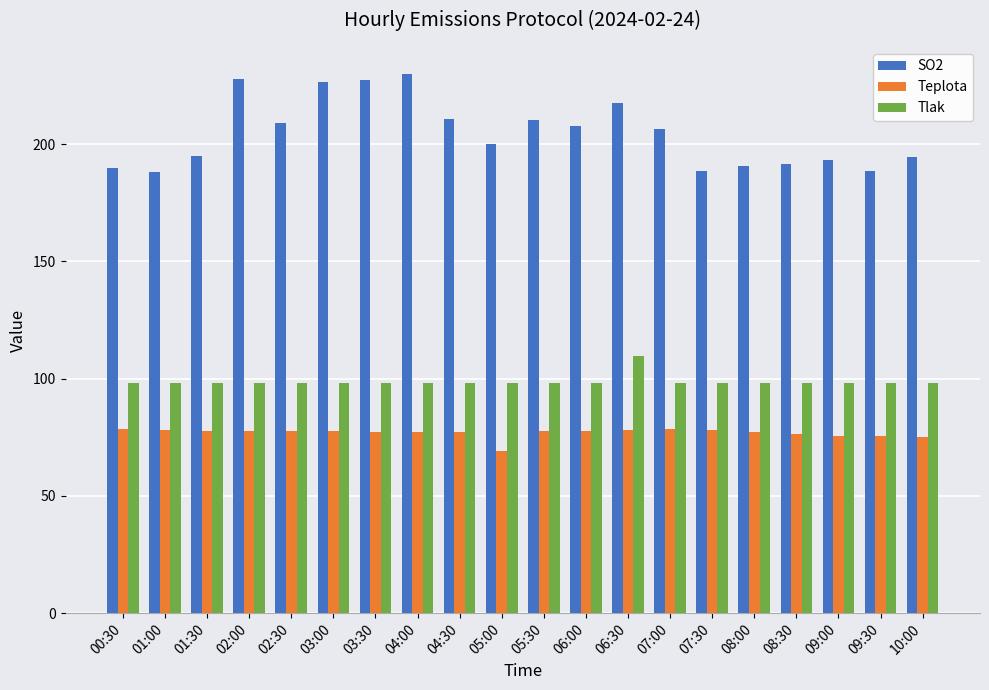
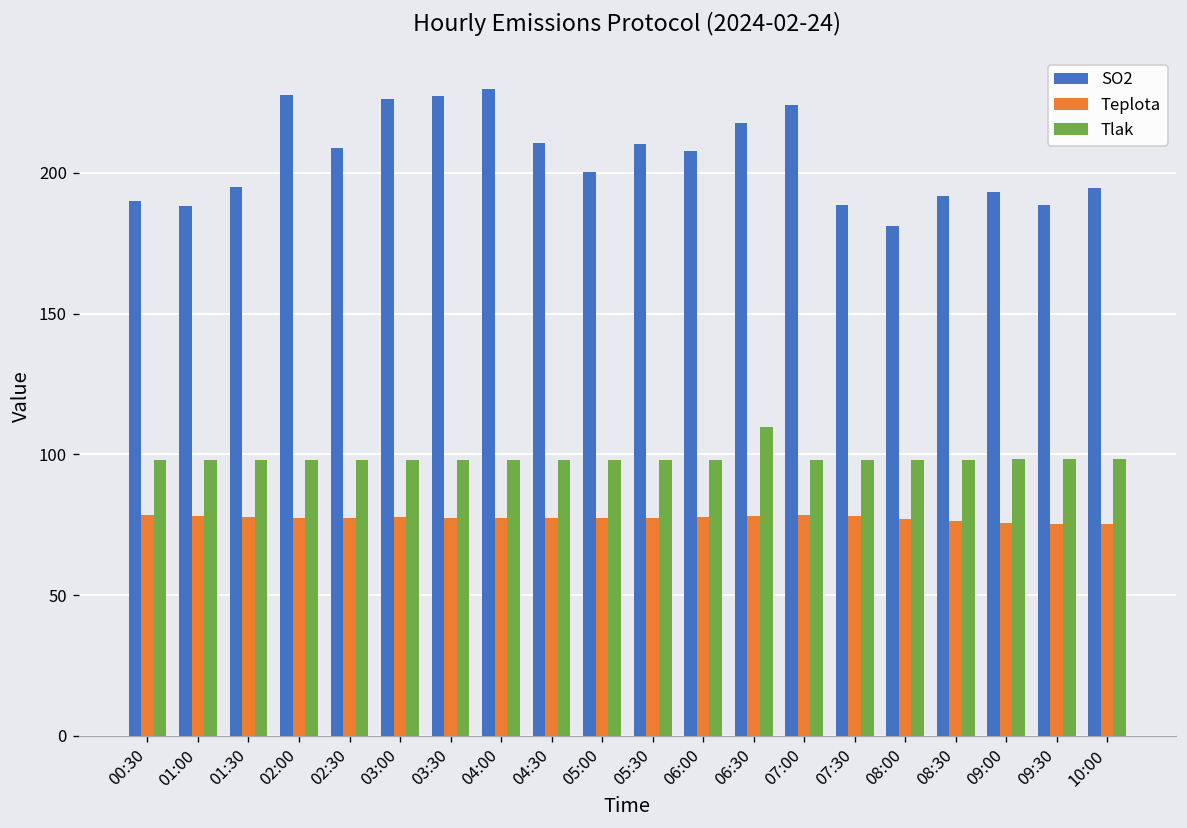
Teplota, 05:00: 69 -> 77
SO2, 07:00: 206 -> 224
SO2, 08:00: 190 -> 181
